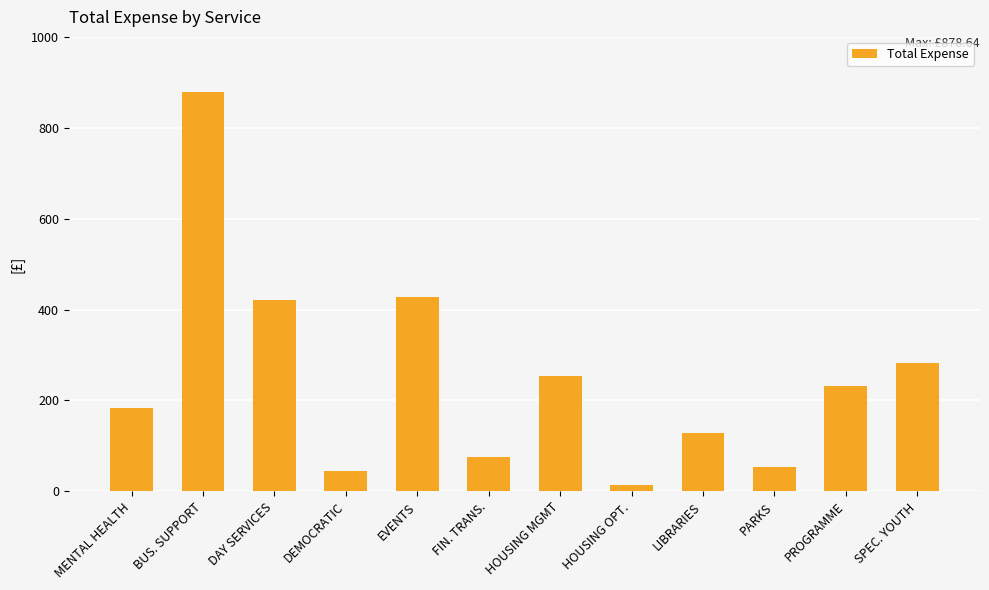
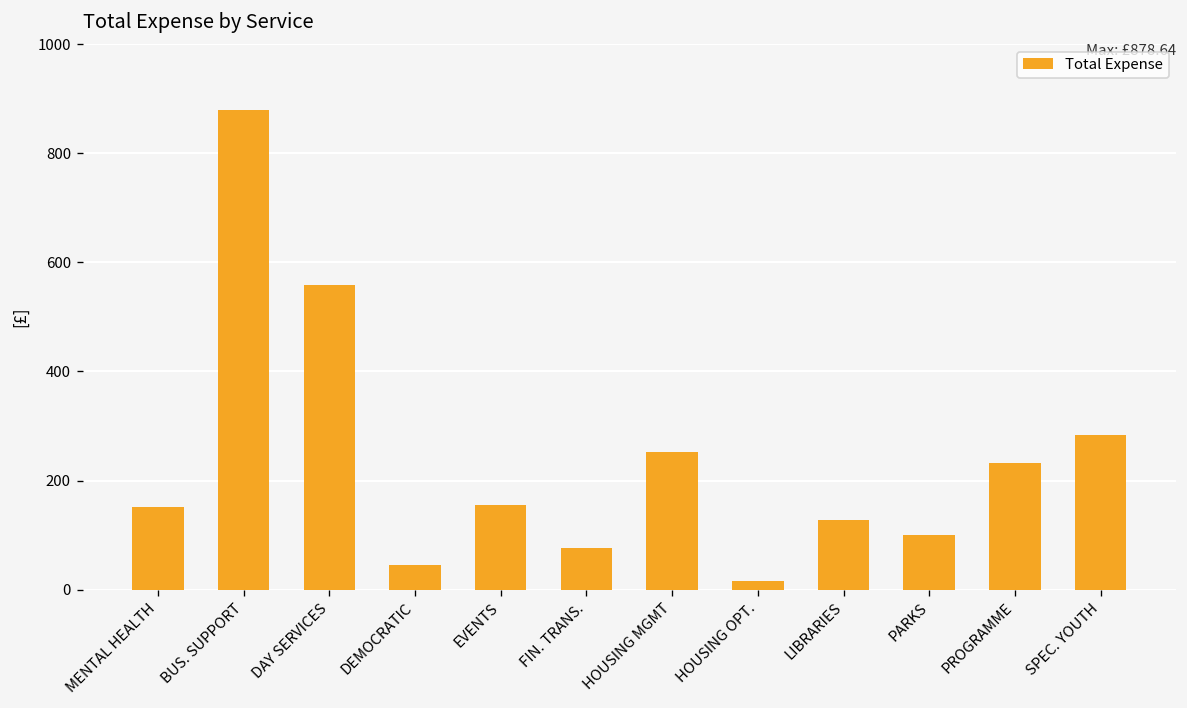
MENTAL HEALTH: 180 -> 150
DAY SERVICES: 420 -> 560
EVENTS: 430 -> 160
PARKS: 50 -> 100
